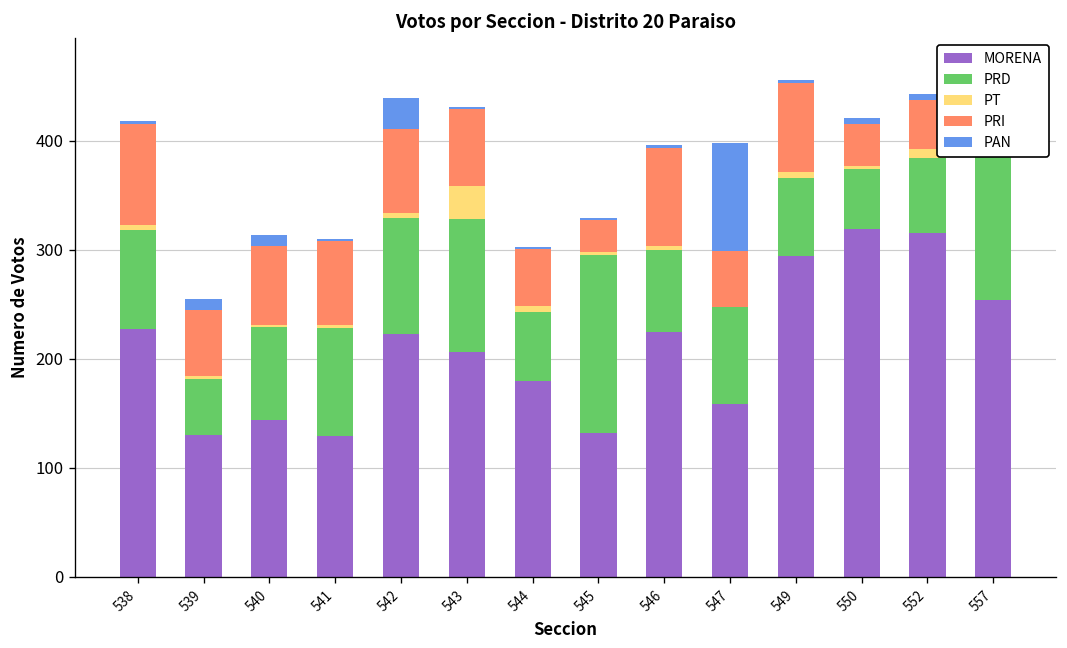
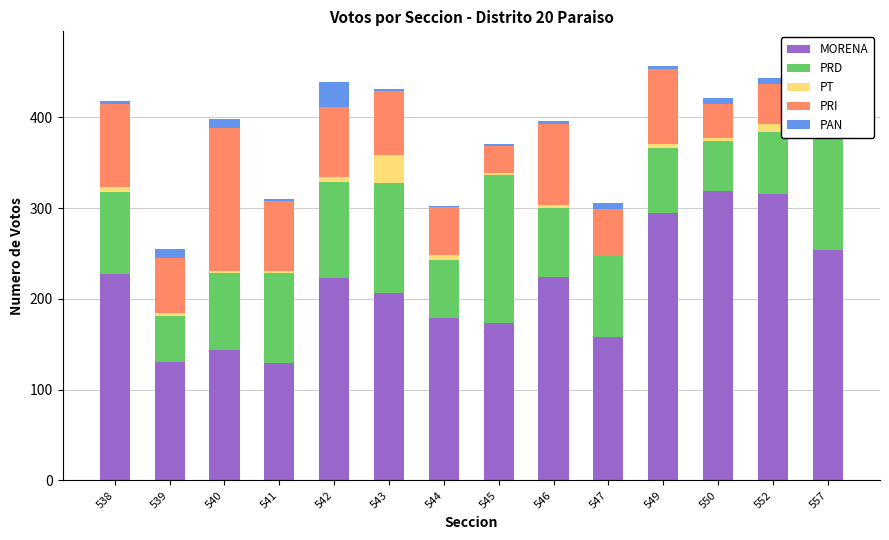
PRI, 540: 70 -> 160
MORENA, 545: 130 -> 170
PAN, 547: 100 -> 10
